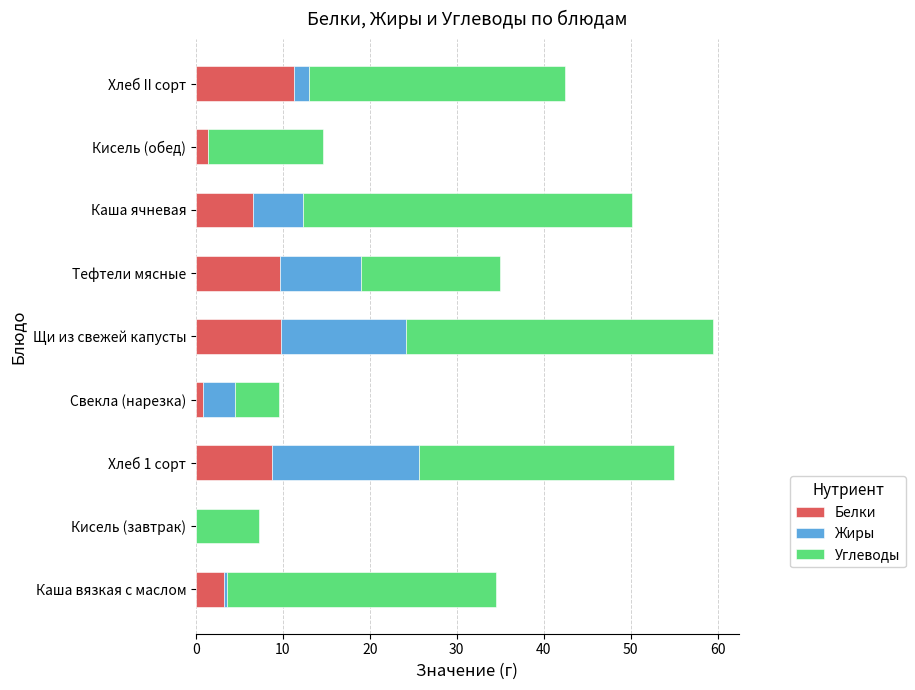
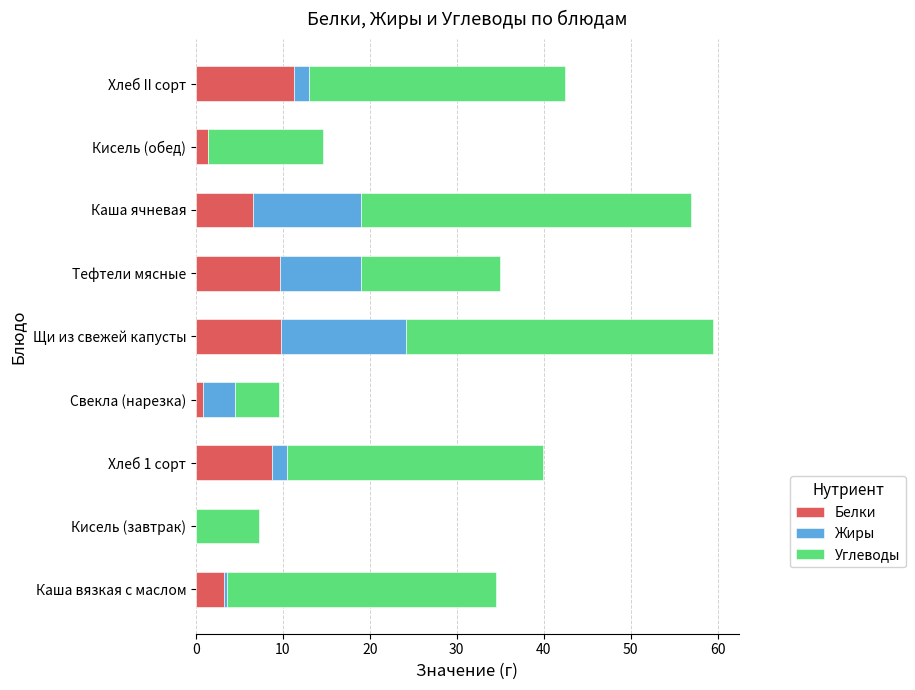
Жиры, Каша ячневая: 6 -> 12
Жиры, Хлеб 1 сорт: 17 -> 2
